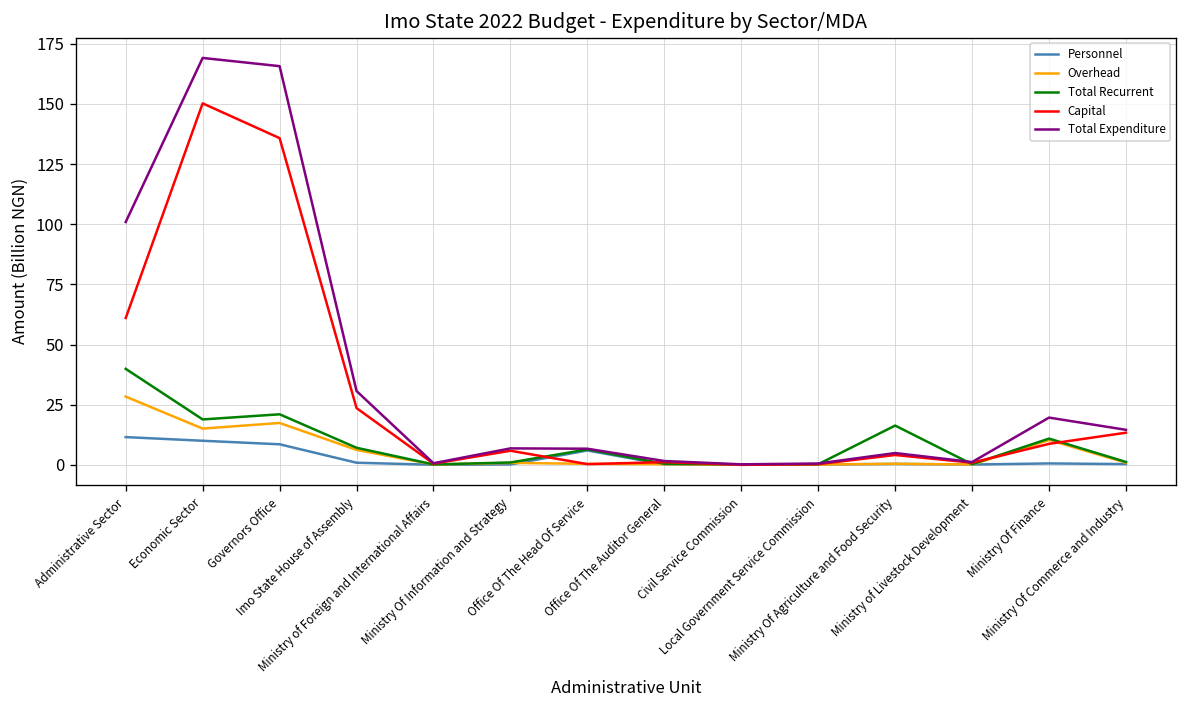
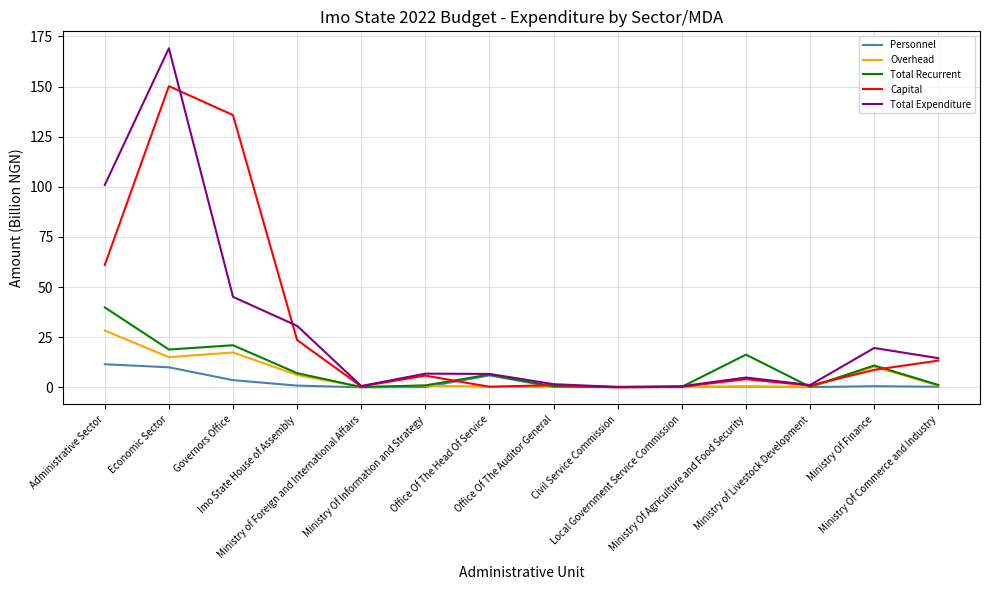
Personnel, Governors Office: 9 -> 4
Total Expenditure, Governors Office: 166 -> 45
